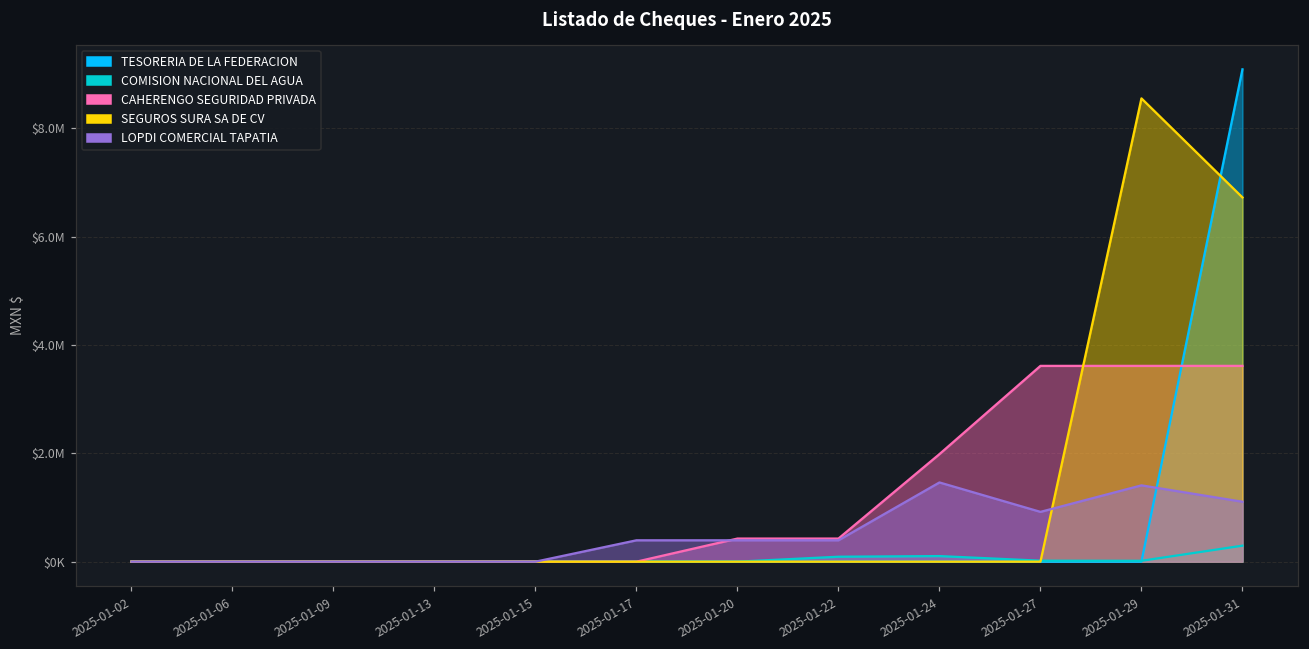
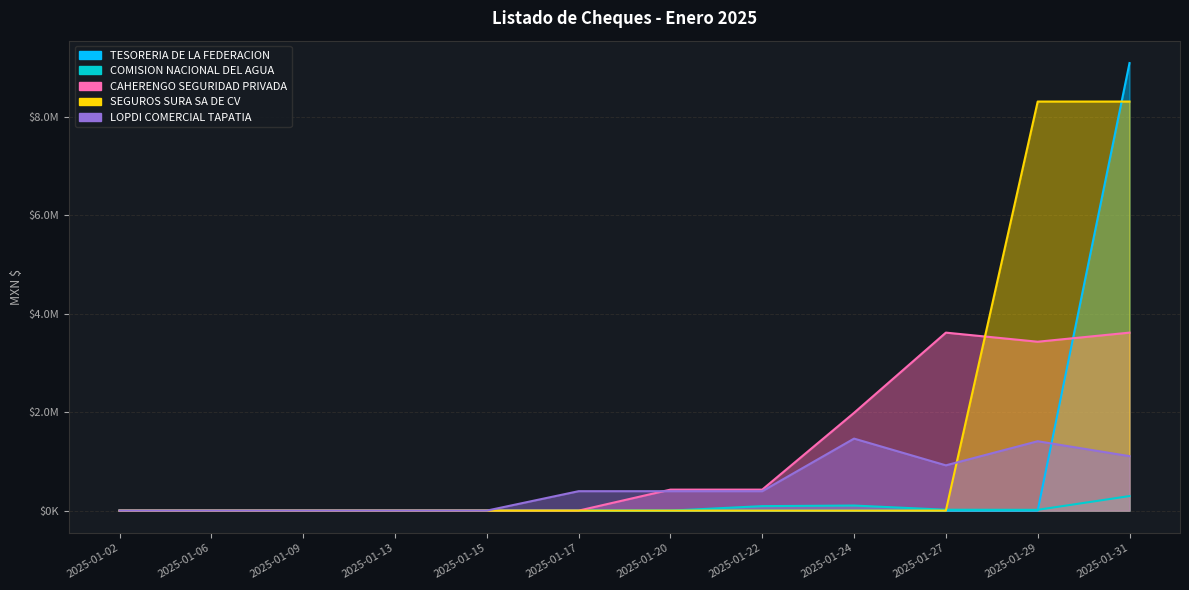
CAHERENGO SEGURIDAD PRIVADA, 2025-01-29: $3600000 -> $3400000
SEGUROS SURA SA DE CV, 2025-01-29: $8600000 -> $8300000
SEGUROS SURA SA DE CV, 2025-01-31: $6700000 -> $8300000
